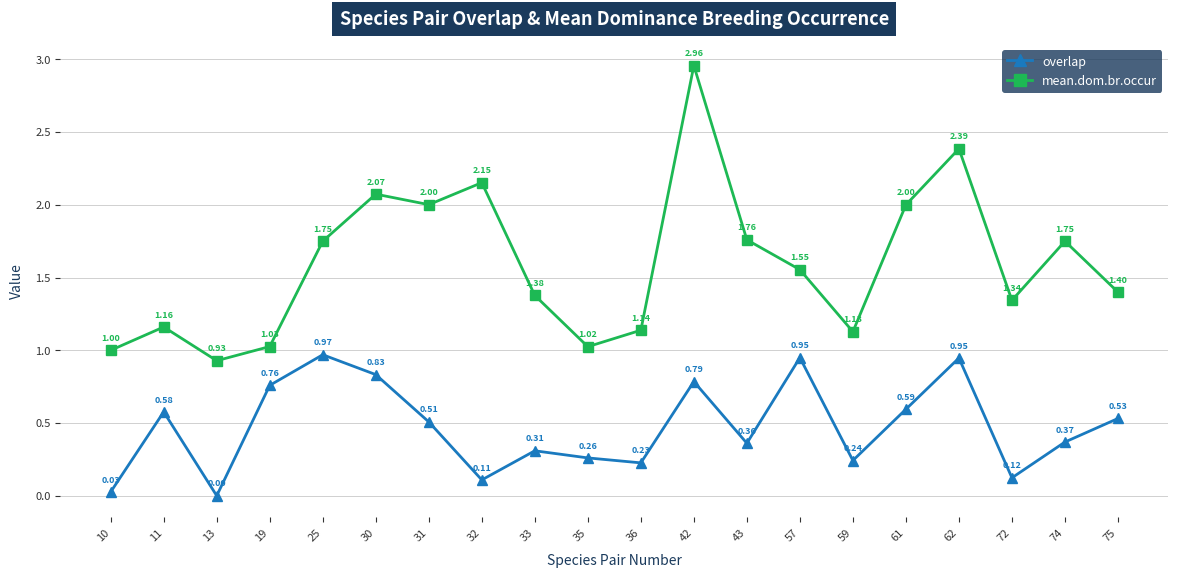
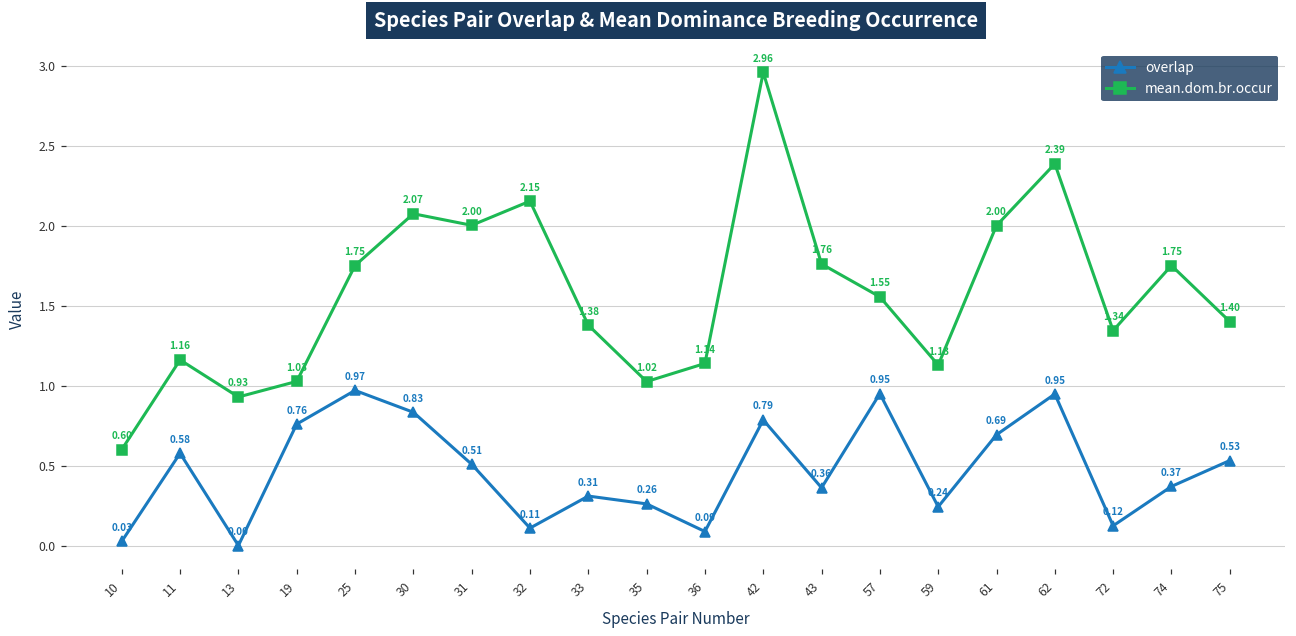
mean.dom.br.occur, 10: 1.00 -> 0.60
overlap, 36: 0.23 -> 0.09
overlap, 61: 0.59 -> 0.69
